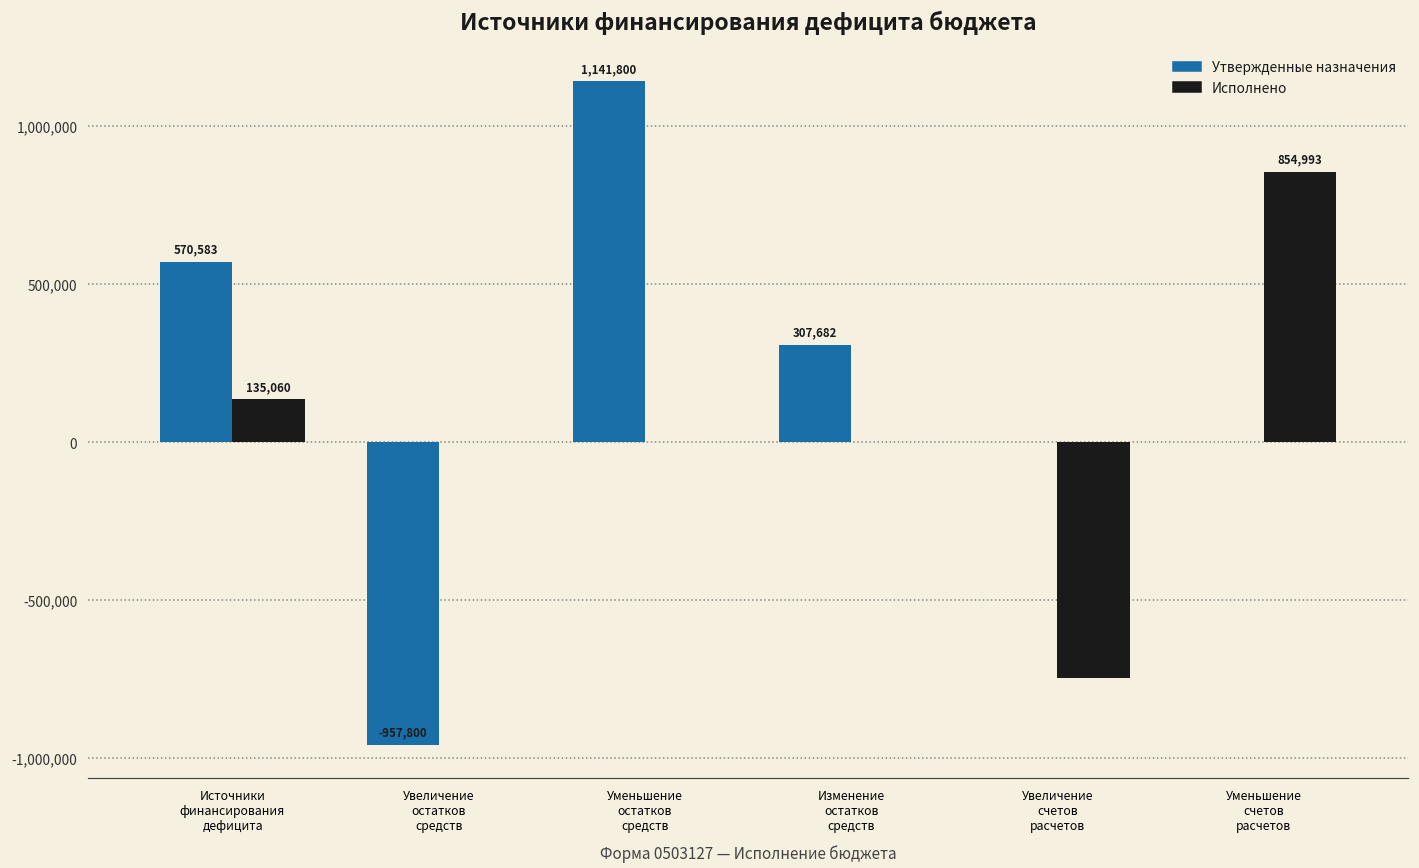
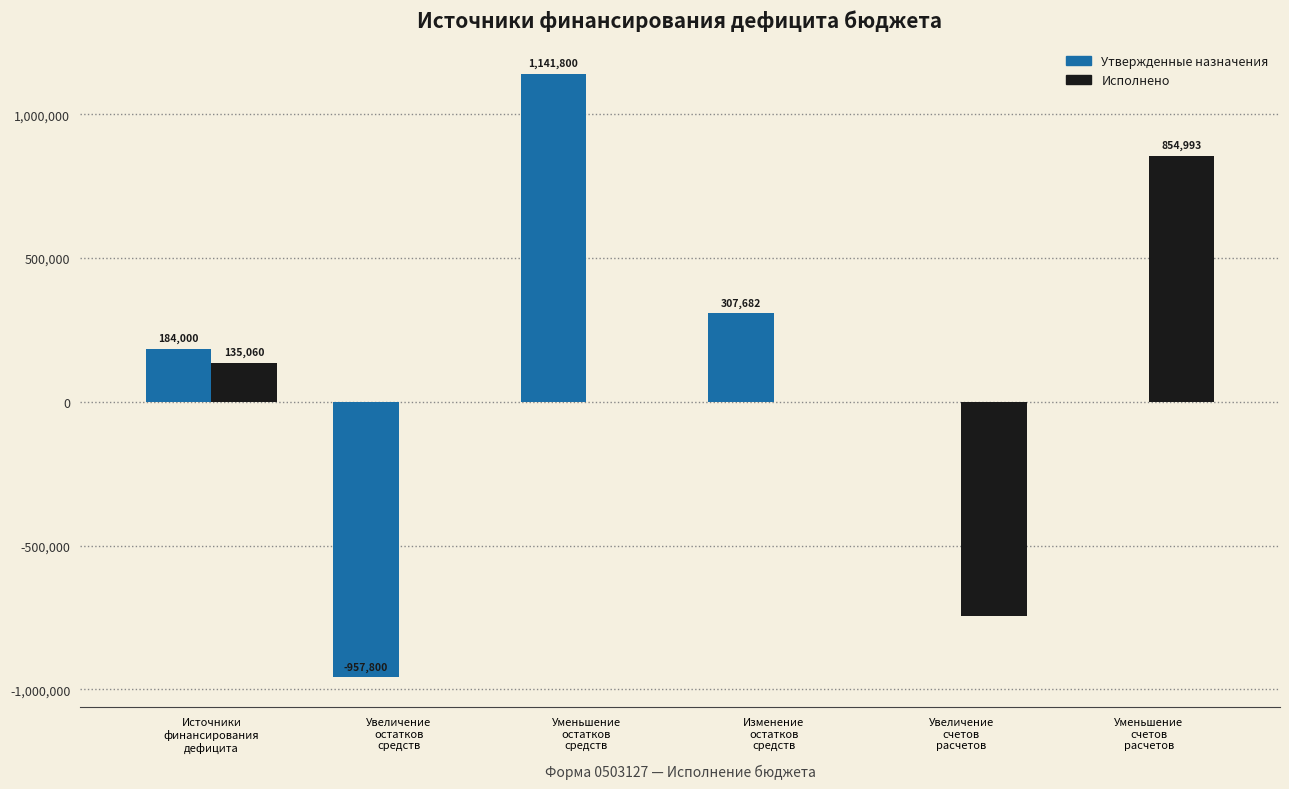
Утвержденные назначения, Источники финансирования дефицита: 570,583 -> 184,000
